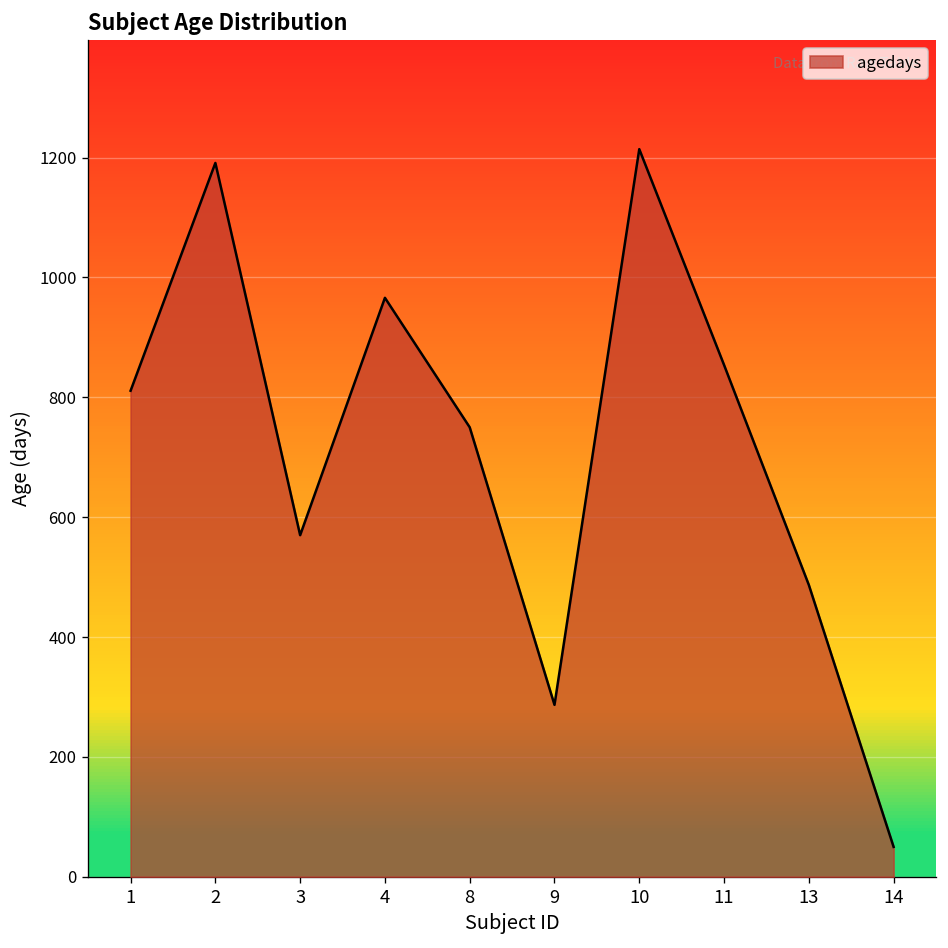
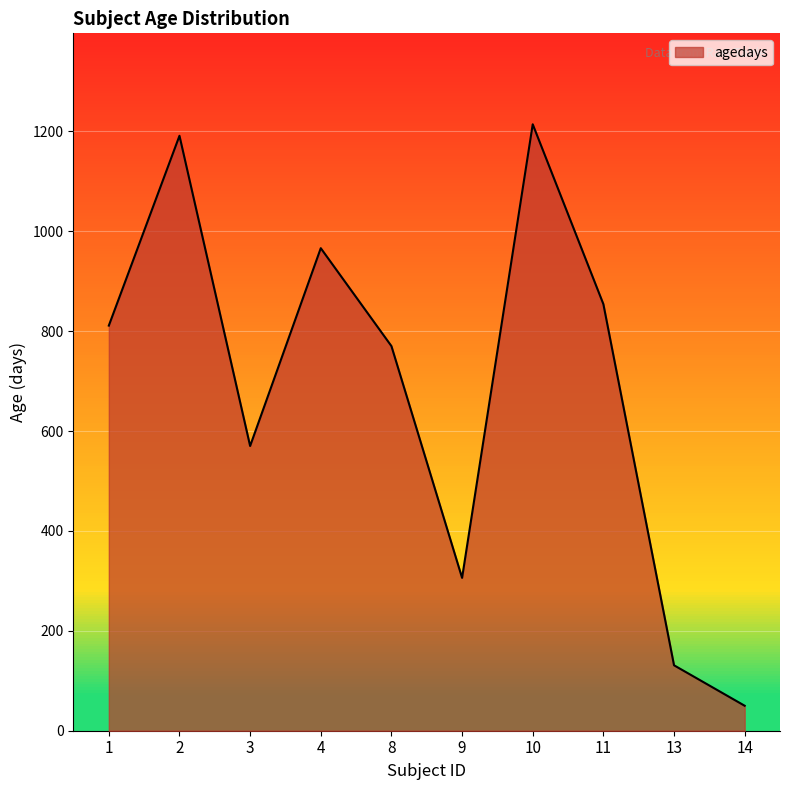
8: 750 -> 770
9: 290 -> 310
13: 490 -> 130
